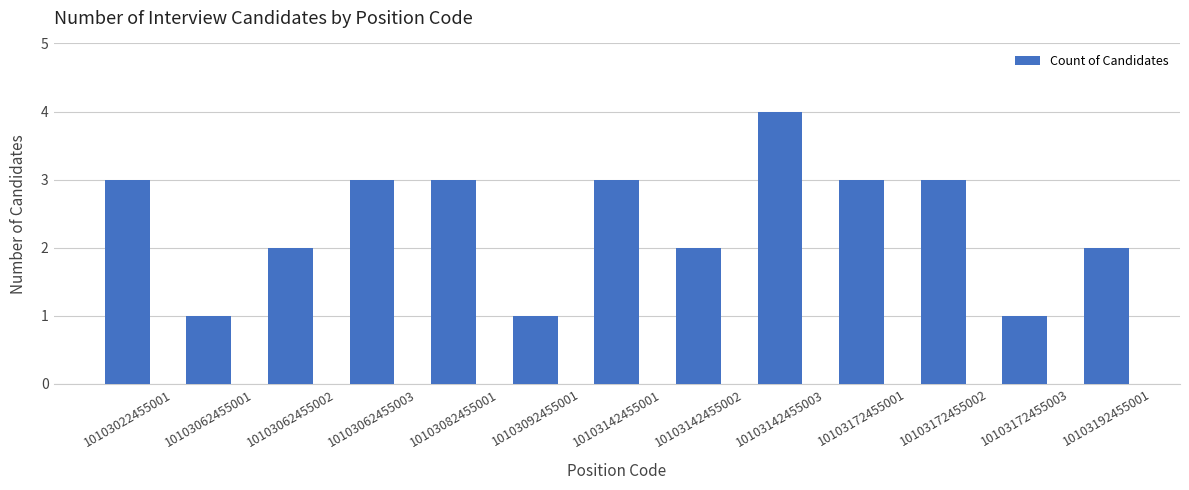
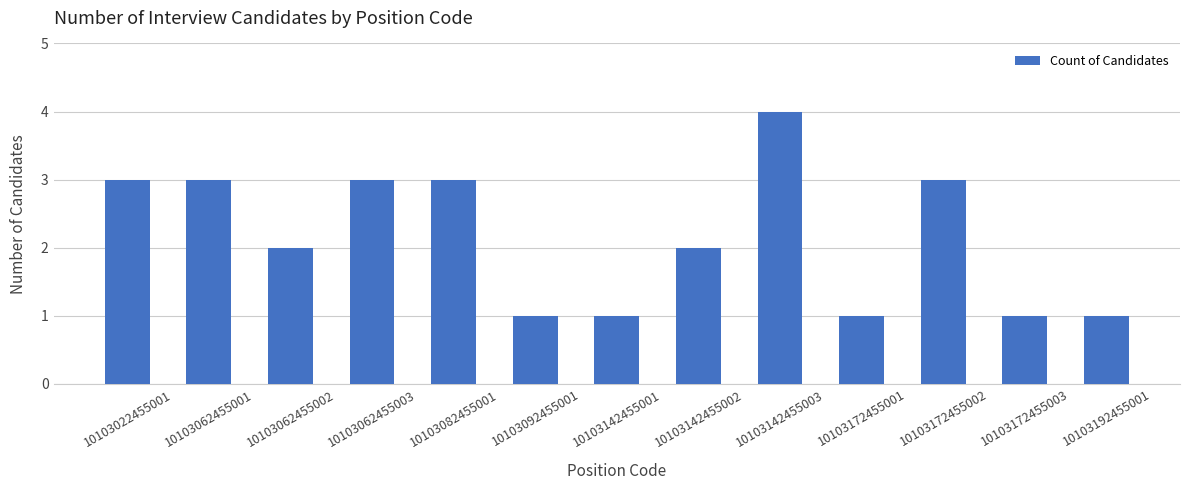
10103062455001: 1 -> 3
10103142455001: 3 -> 1
10103172455001: 3 -> 1
10103192455001: 2 -> 1
